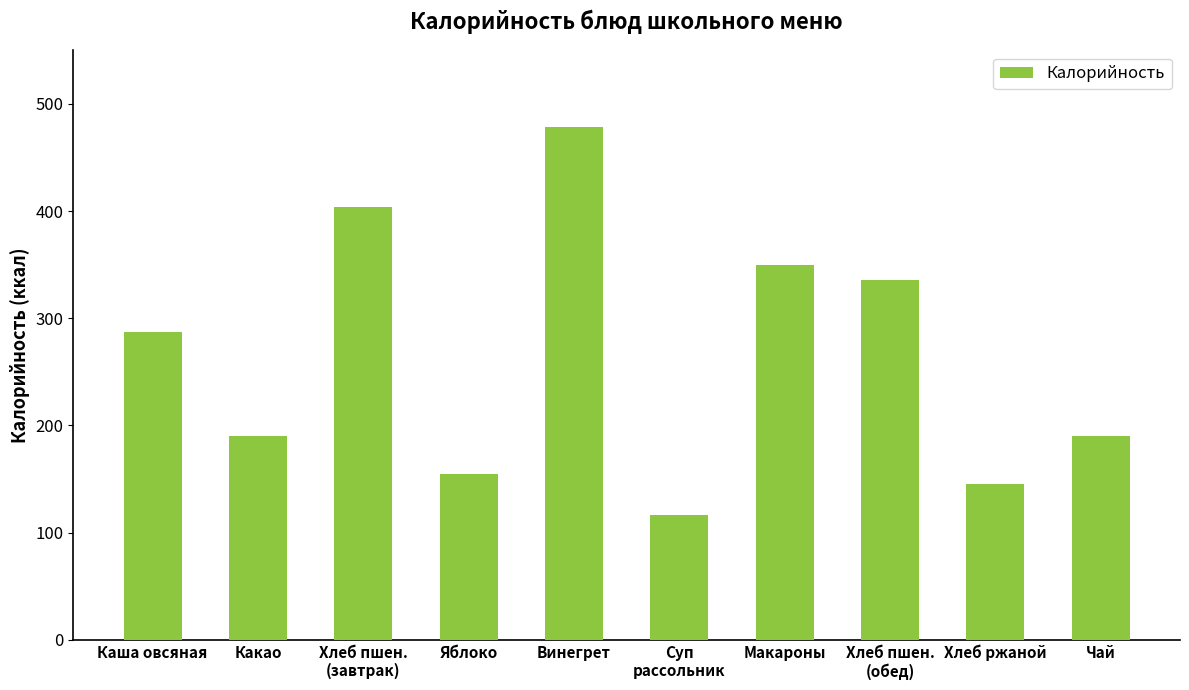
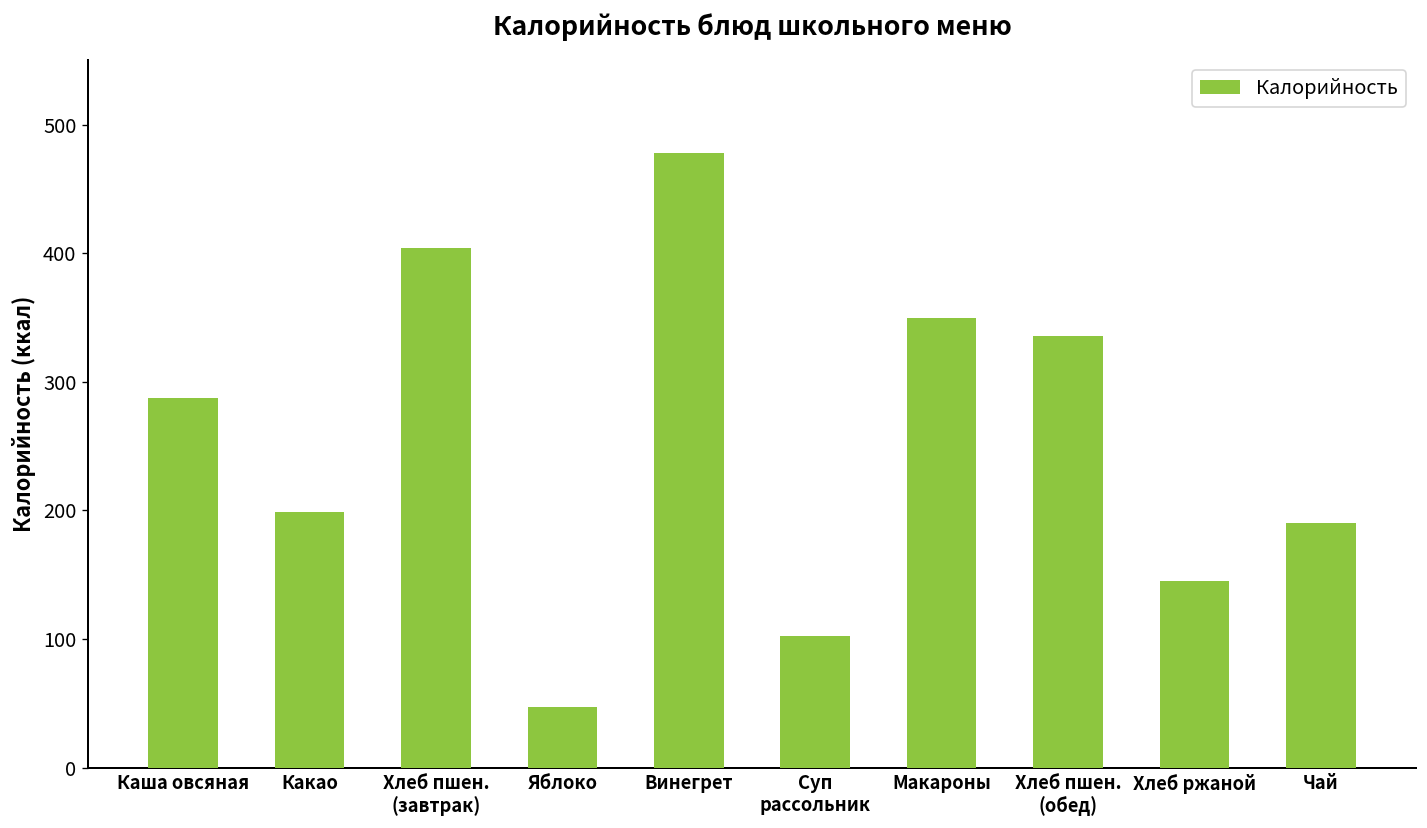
Какао: 190 -> 199
Яблоко: 155 -> 47
Суп рассольник: 117 -> 102
